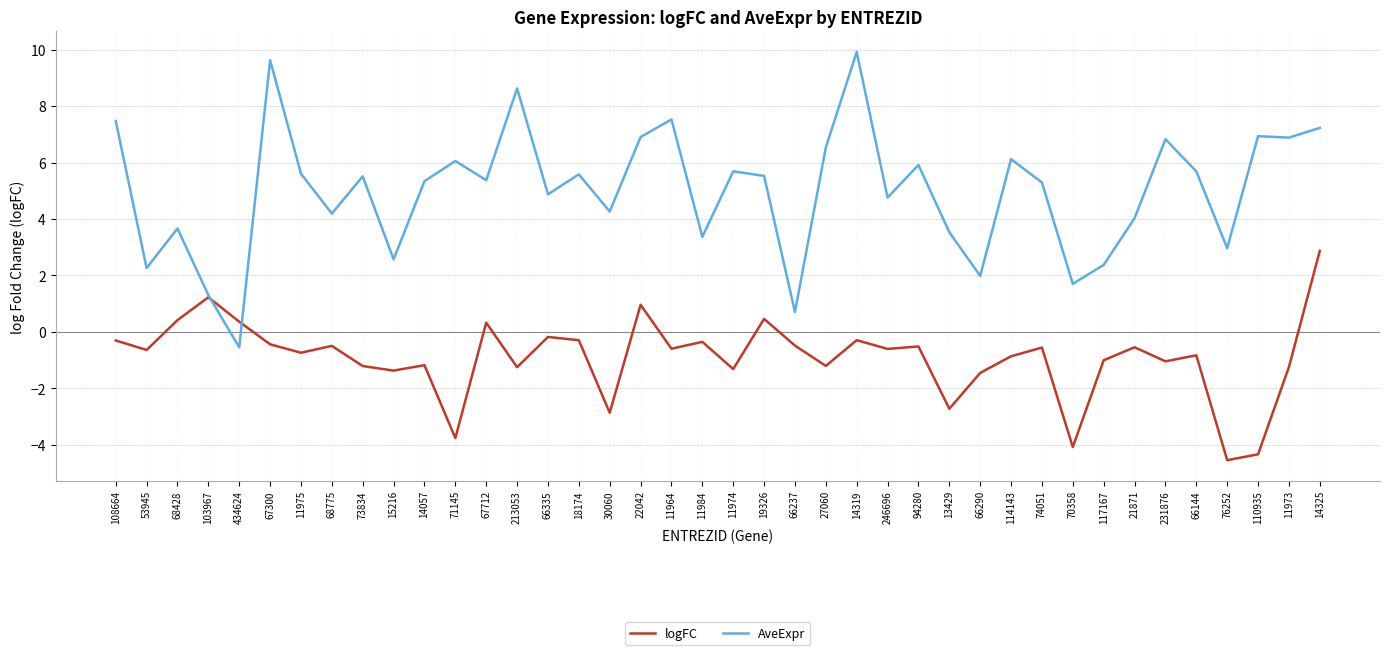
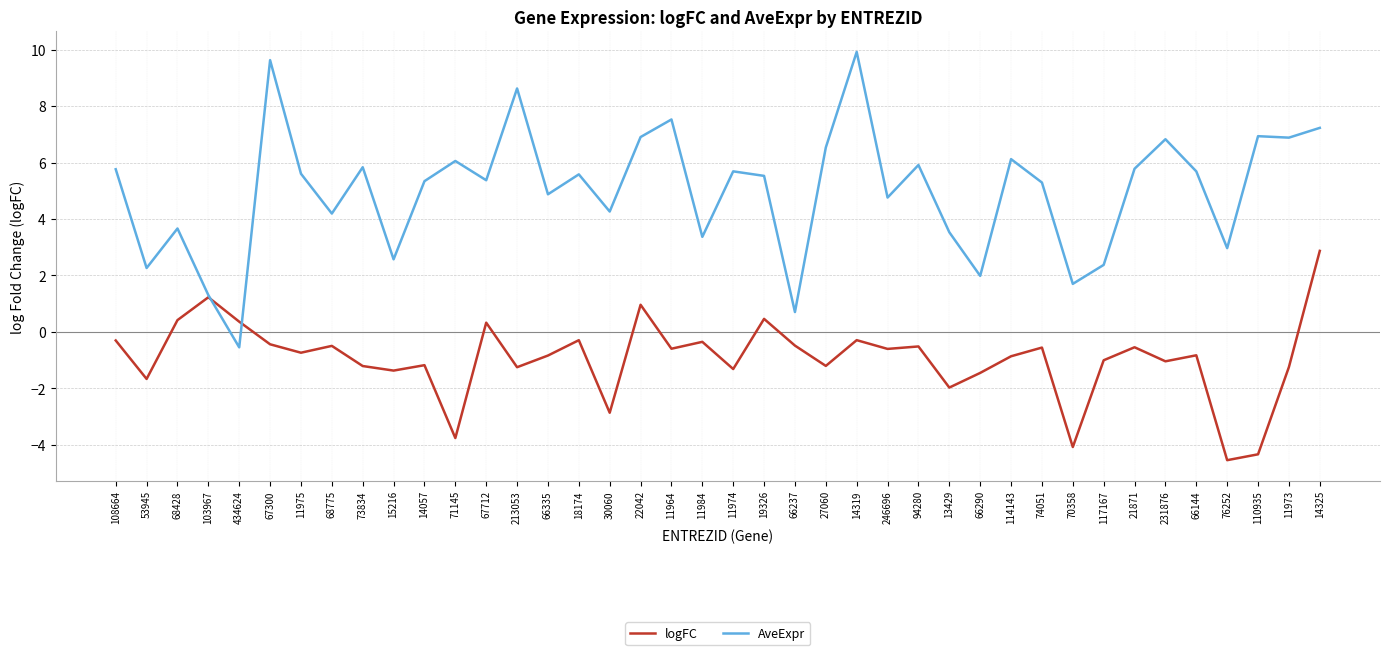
AveExpr, 108664: 7.5 -> 5.8
logFC, 53945: -0.6 -> -1.7
AveExpr, 73834: 5.5 -> 5.8
logFC, 66335: -0.2 -> -0.8
logFC, 13429: -2.7 -> -2.0
AveExpr, 21871: 4.0 -> 5.8
